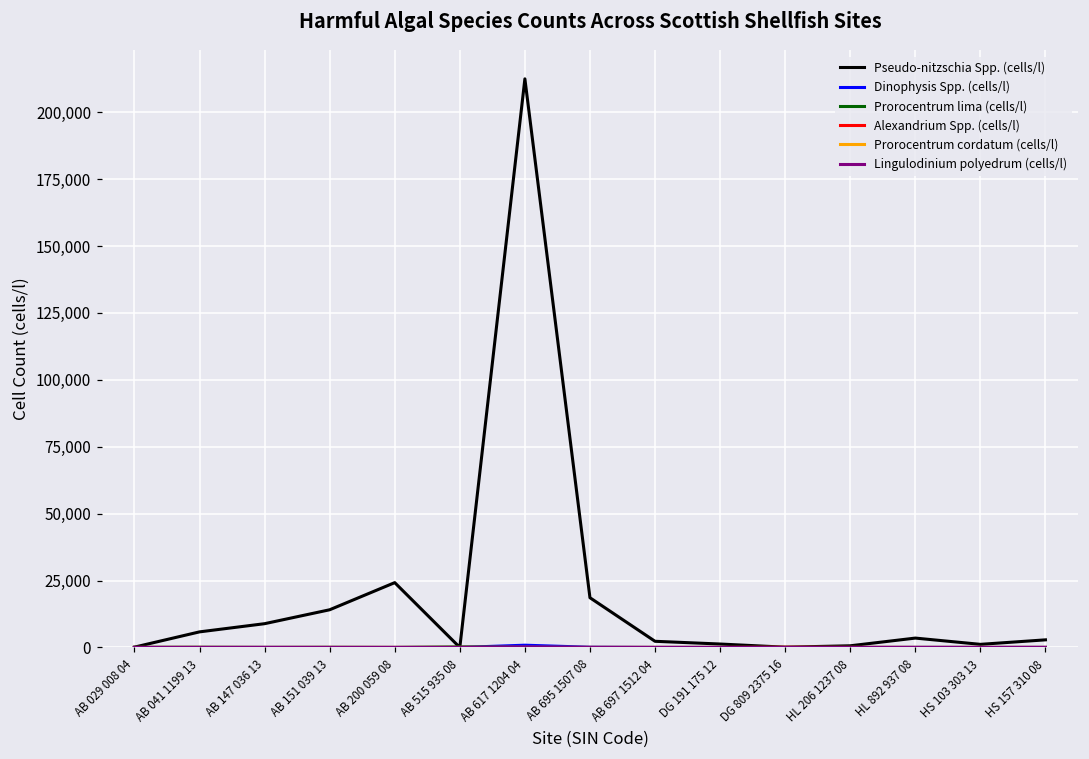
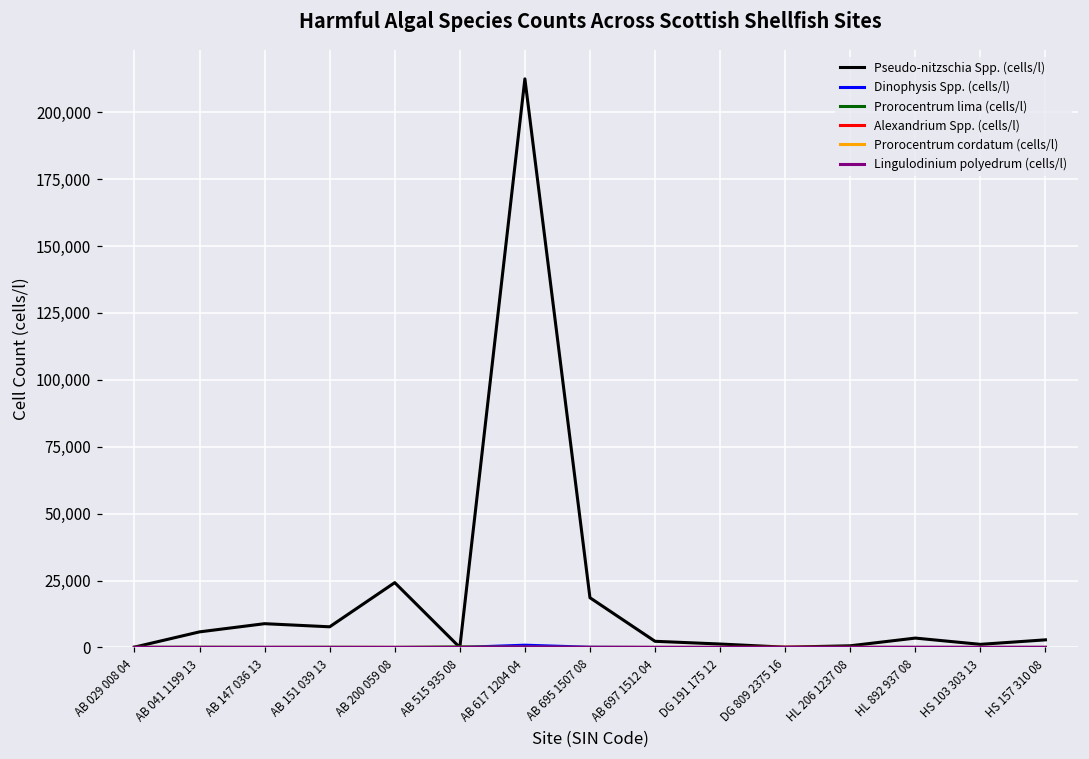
Pseudo-nitzschia Spp. (cells/l), AB 151 039 13: 14,000 -> 8,000
